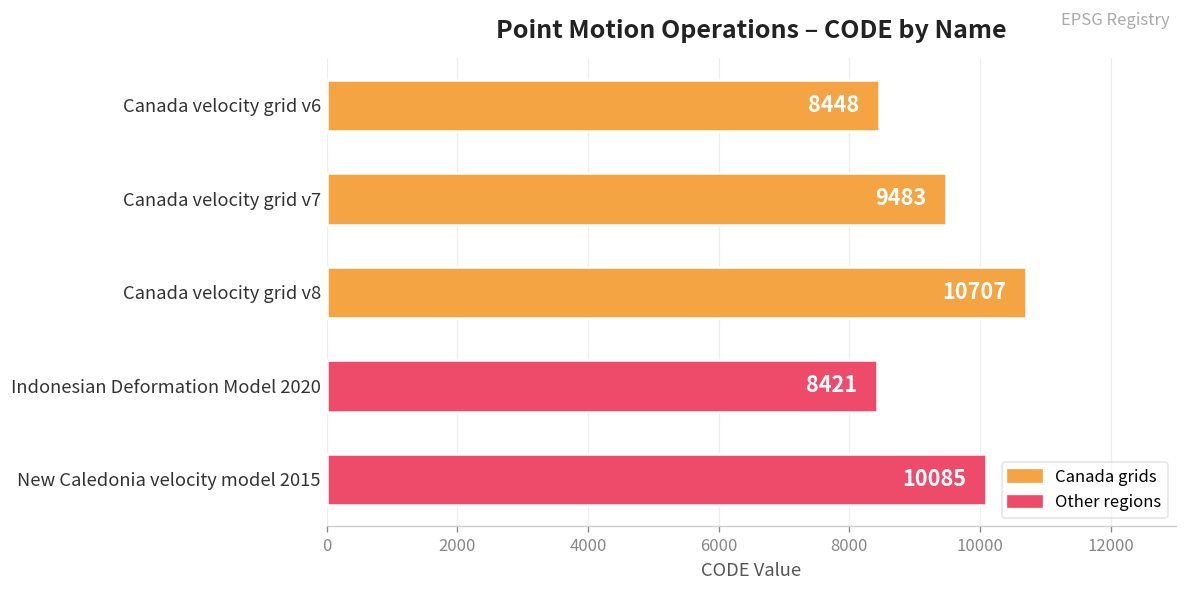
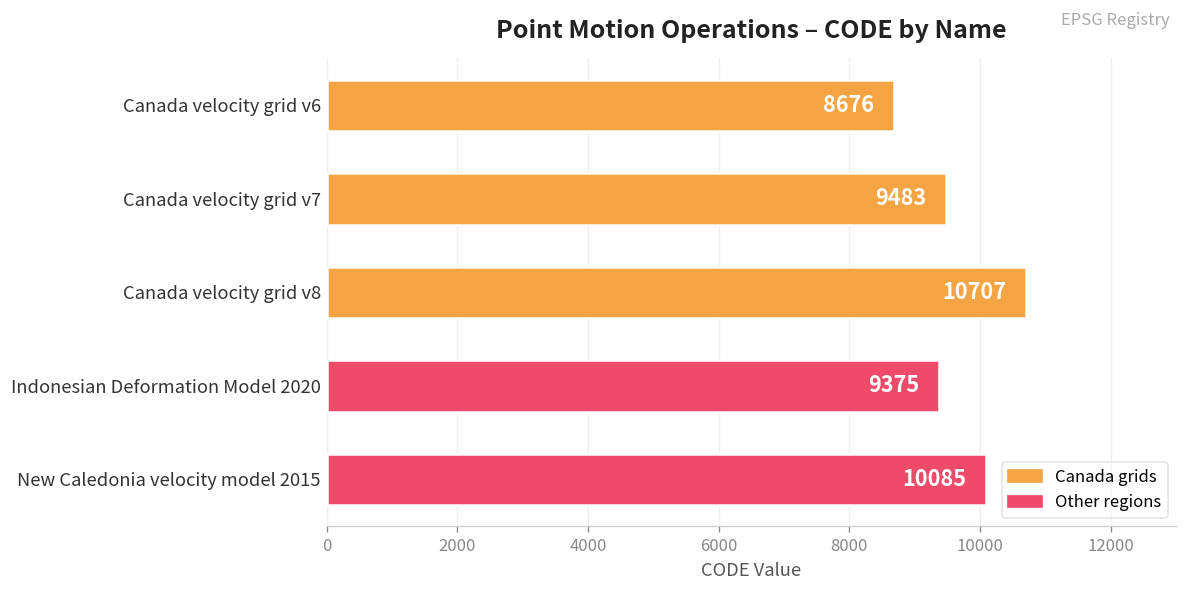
Canada velocity grid v6: 8448 -> 8676
Indonesian Deformation Model 2020: 8421 -> 9375
